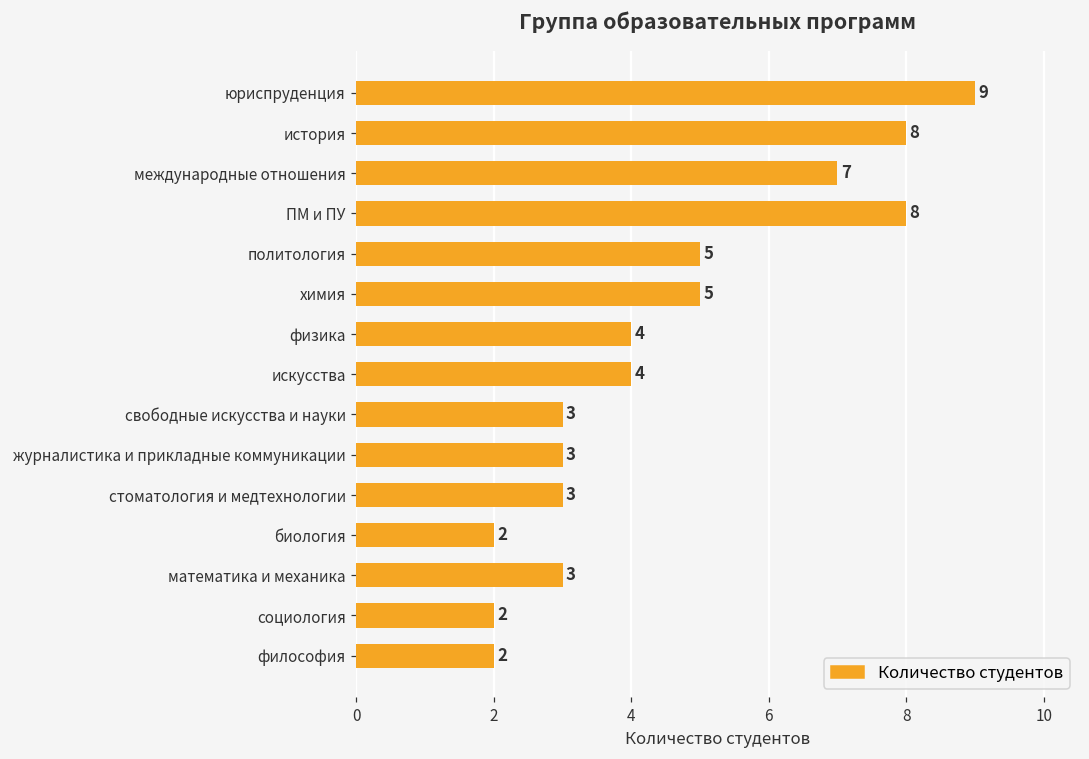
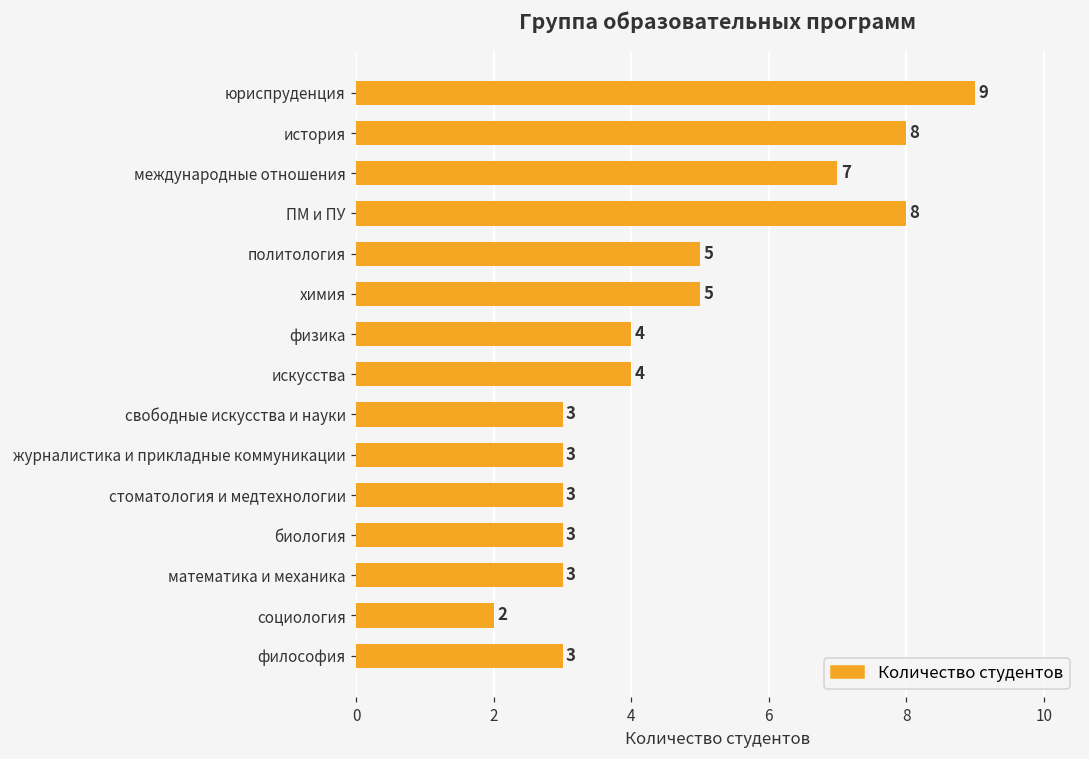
биология: 2 -> 3
философия: 2 -> 3
